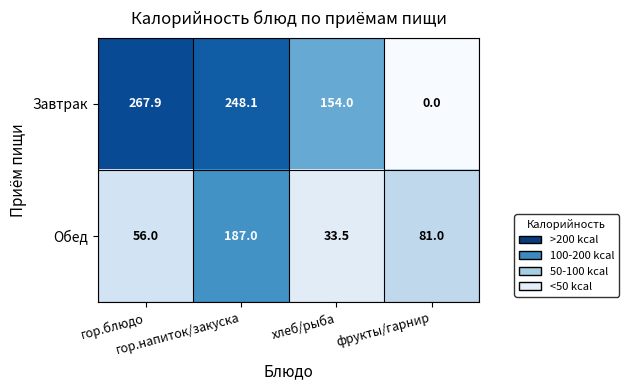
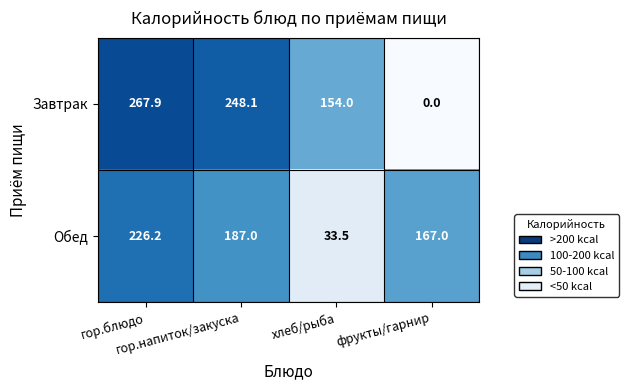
Обед, гор.блюдо: 56.0 -> 226.2
Обед, фрукты/гарнир: 81.0 -> 167.0
